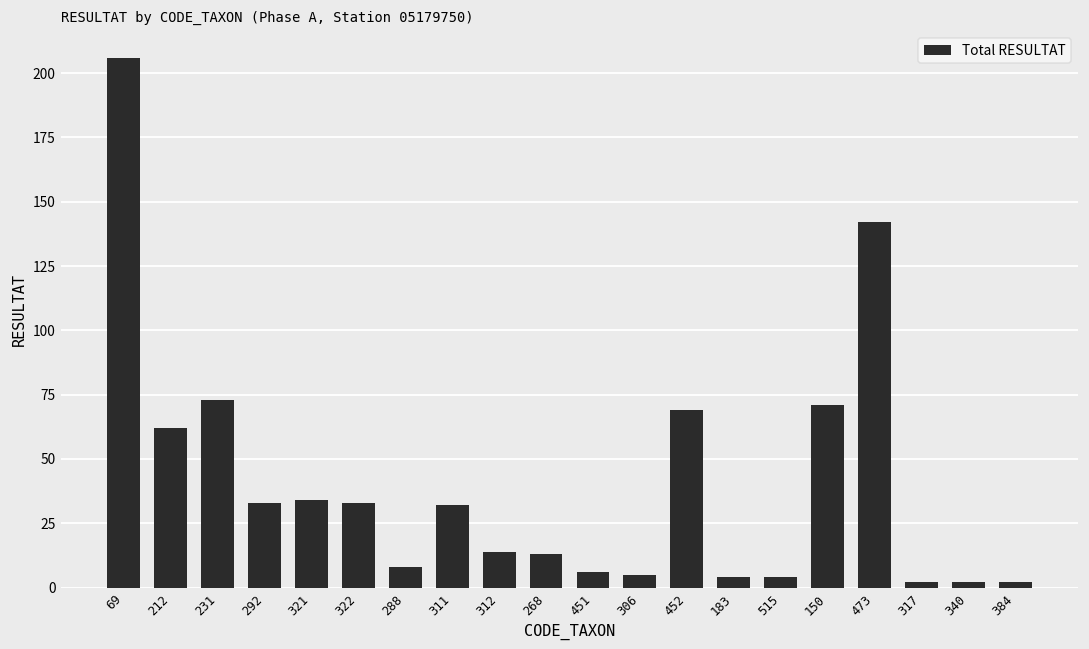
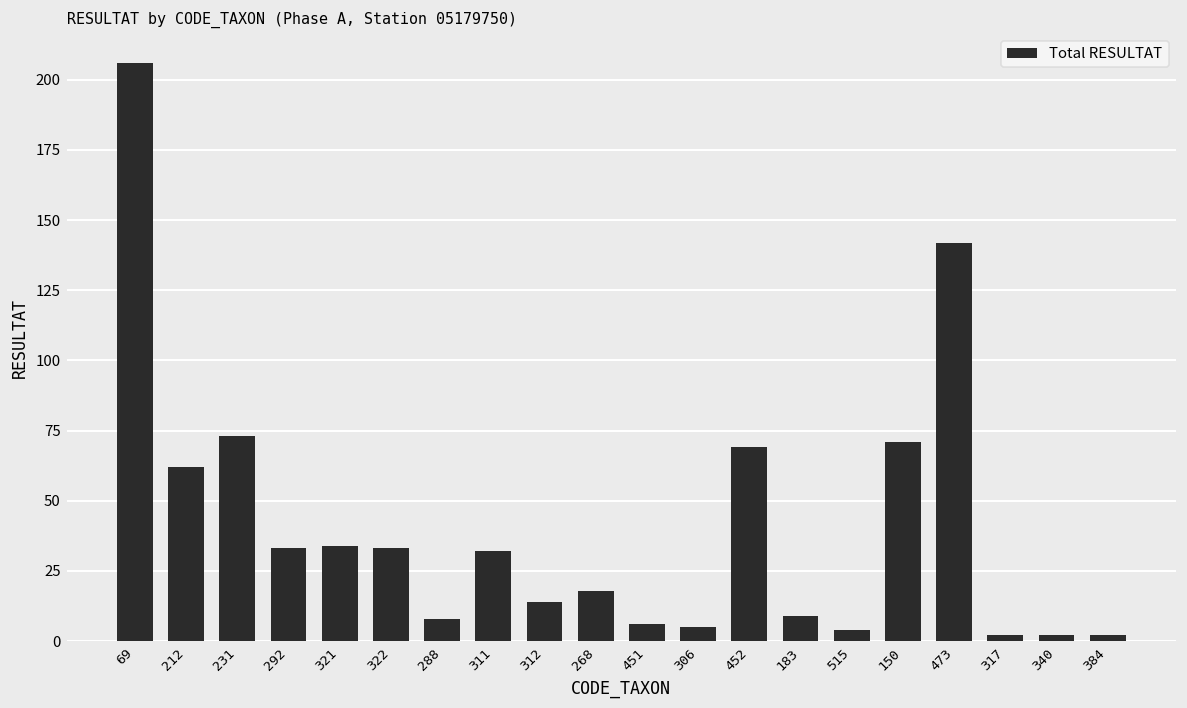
268: 13 -> 18
183: 4 -> 9
